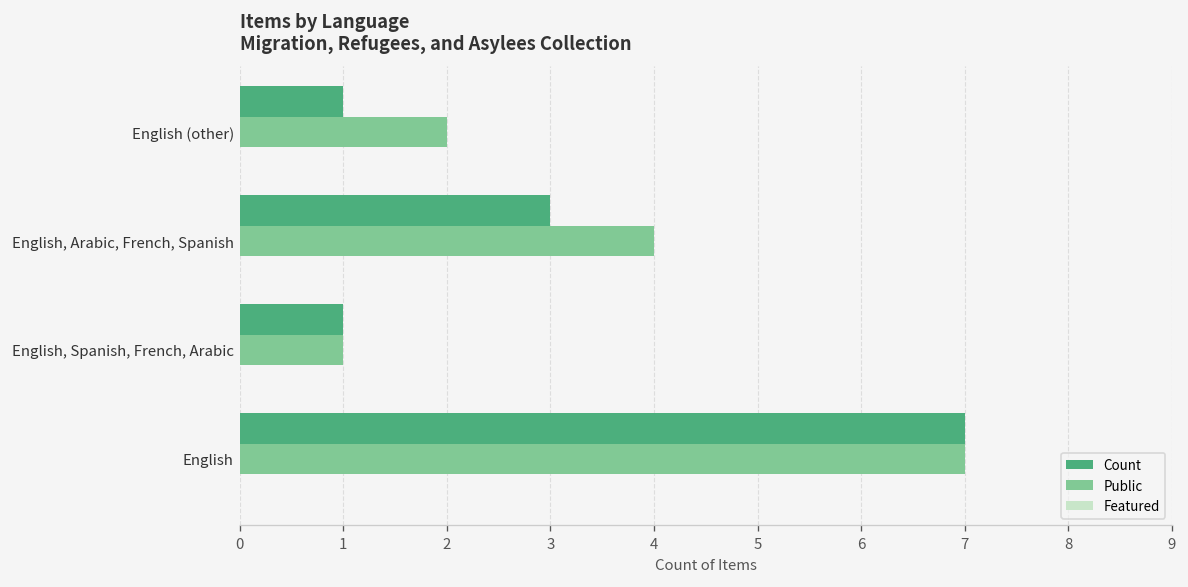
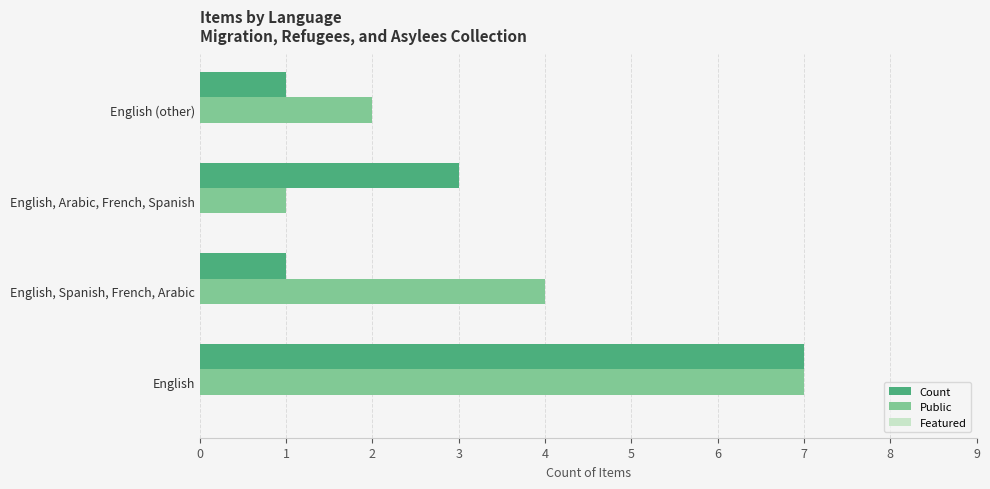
Public, English, Arabic, French, Spanish: 4 -> 1
Public, English, Spanish, French, Arabic: 1 -> 4
